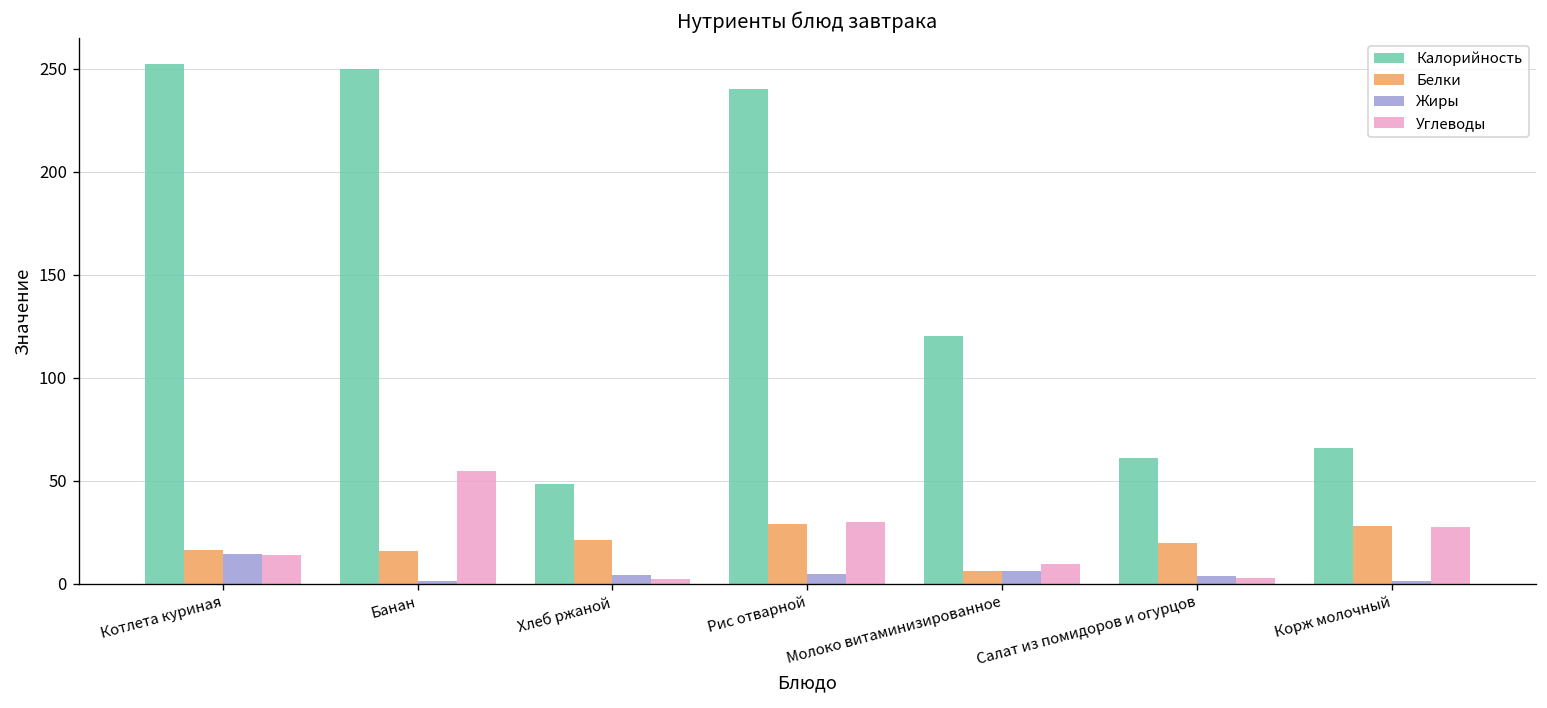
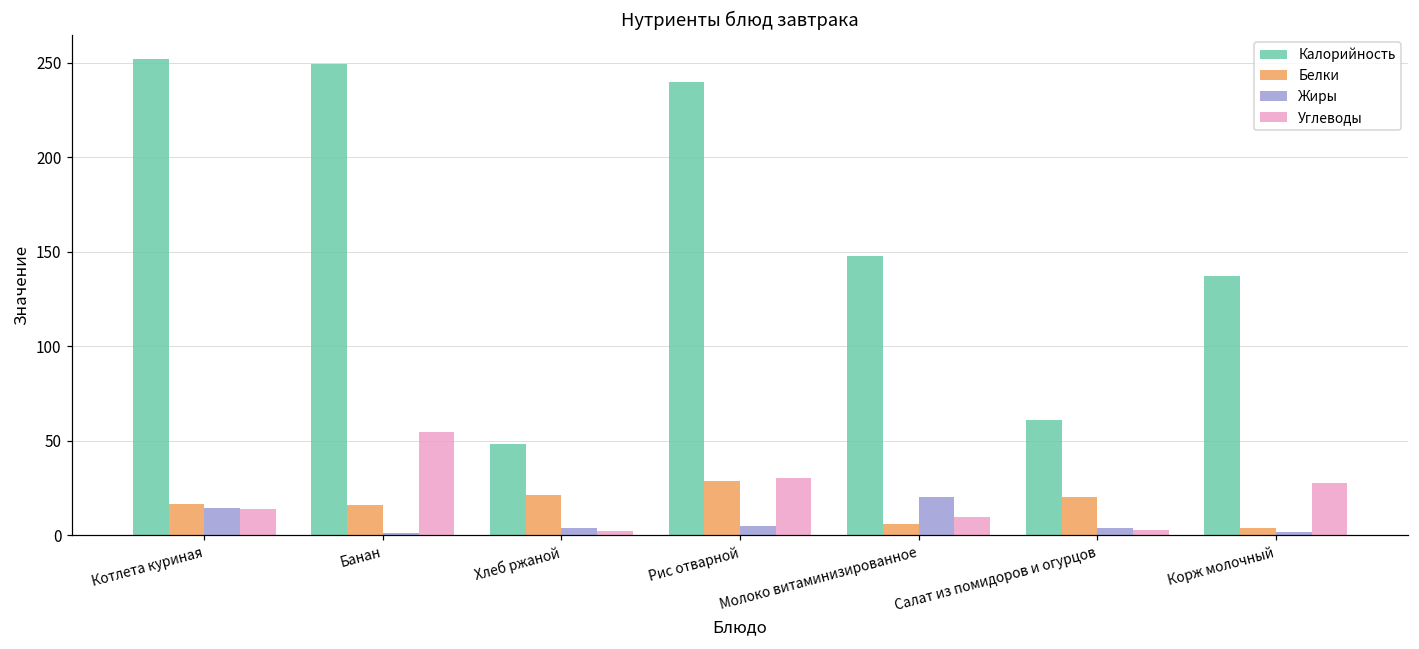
Калорийность, Молоко витаминизированное: 120 -> 148
Жиры, Молоко витаминизированное: 6 -> 20
Калорийность, Корж молочный: 66 -> 137
Белки, Корж молочный: 28 -> 4
